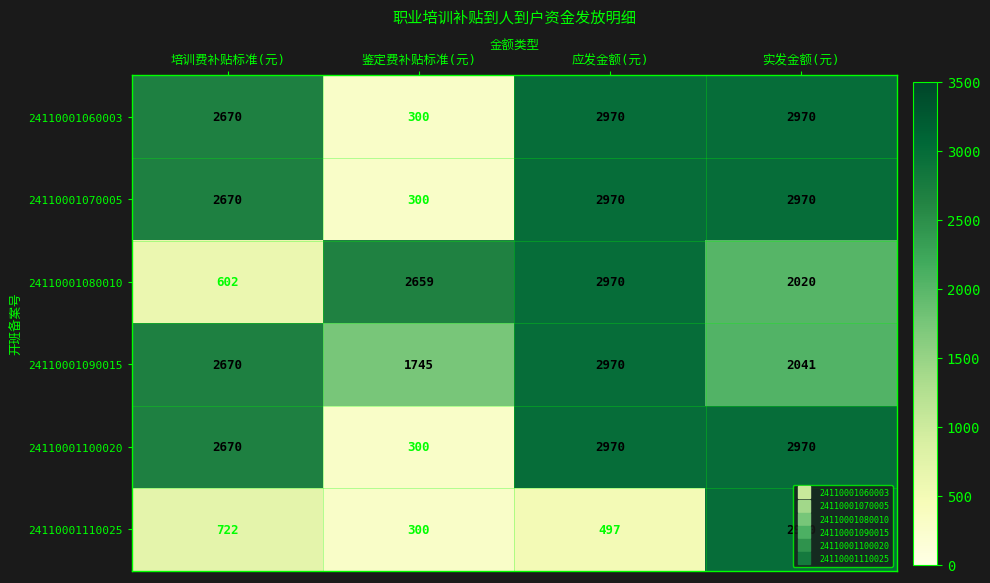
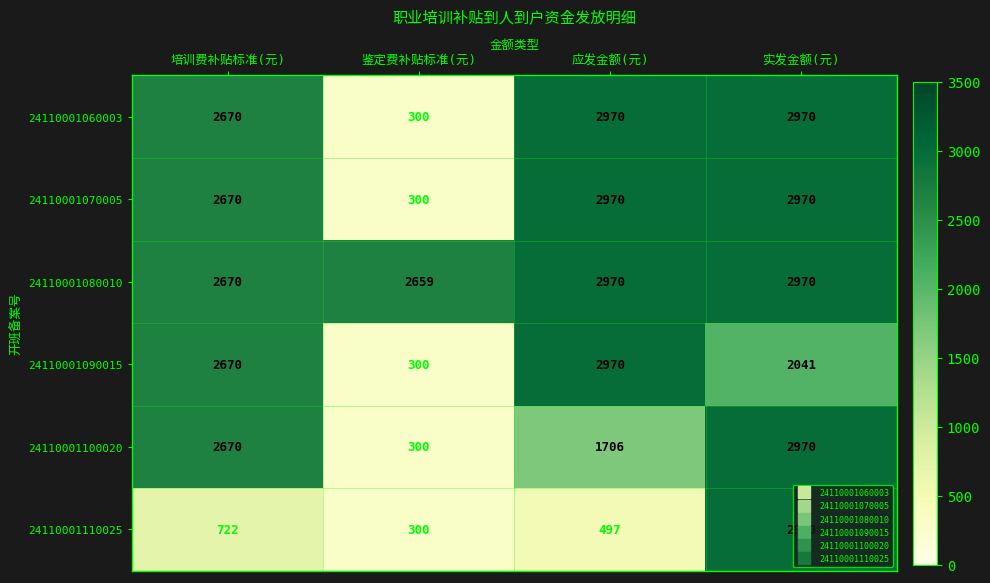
24110001080010, 培训费补贴标准(元): 602 -> 2670
24110001080010, 实发金额(元): 2020 -> 2970
24110001090015, 鉴定费补贴标准(元): 1745 -> 300
24110001100020, 应发金额(元): 2970 -> 1706
